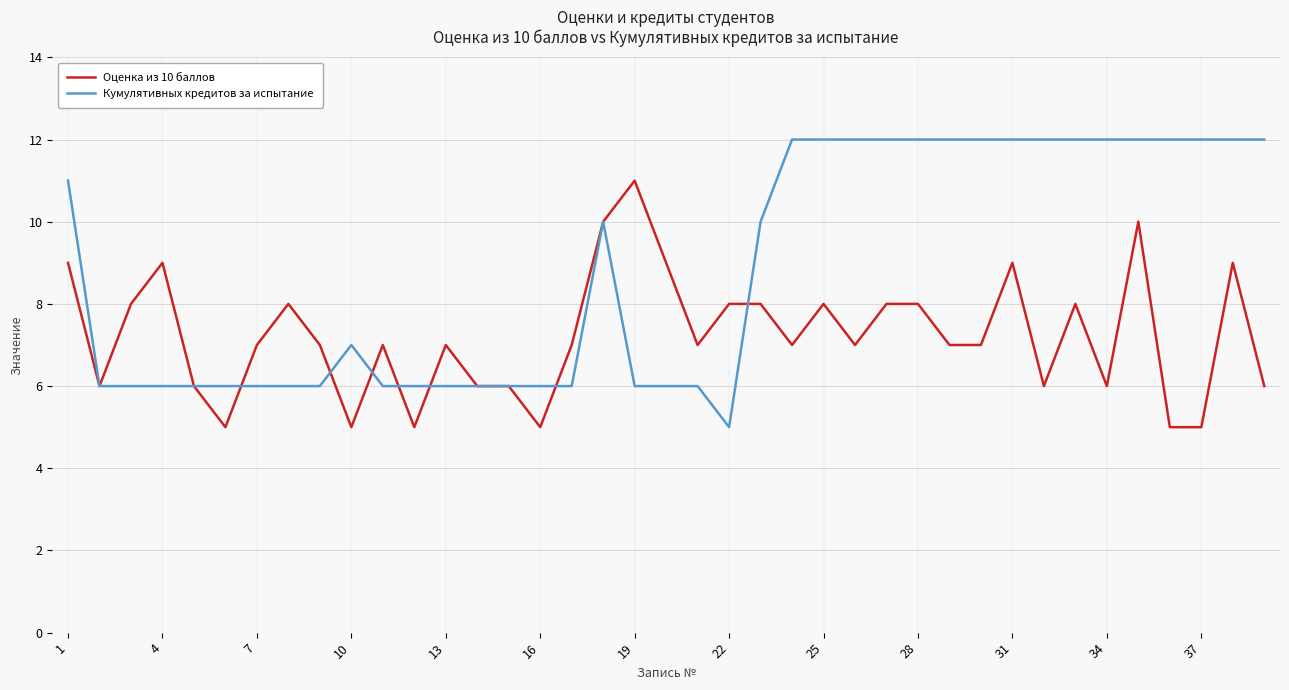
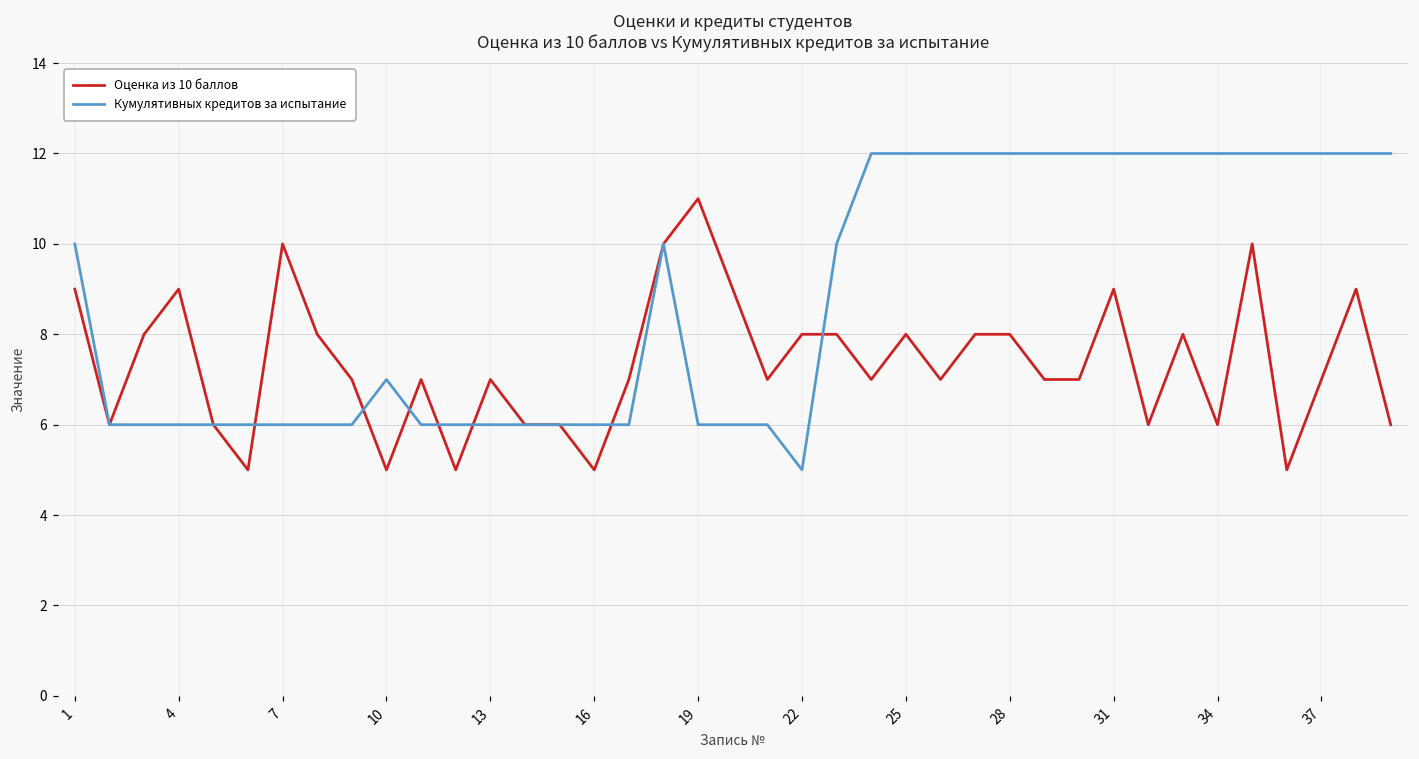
Кумулятивных кредитов за испытание, 1: 11 -> 10
Оценка из 10 баллов, 7: 7 -> 10
Оценка из 10 баллов, 37: 5 -> 7
